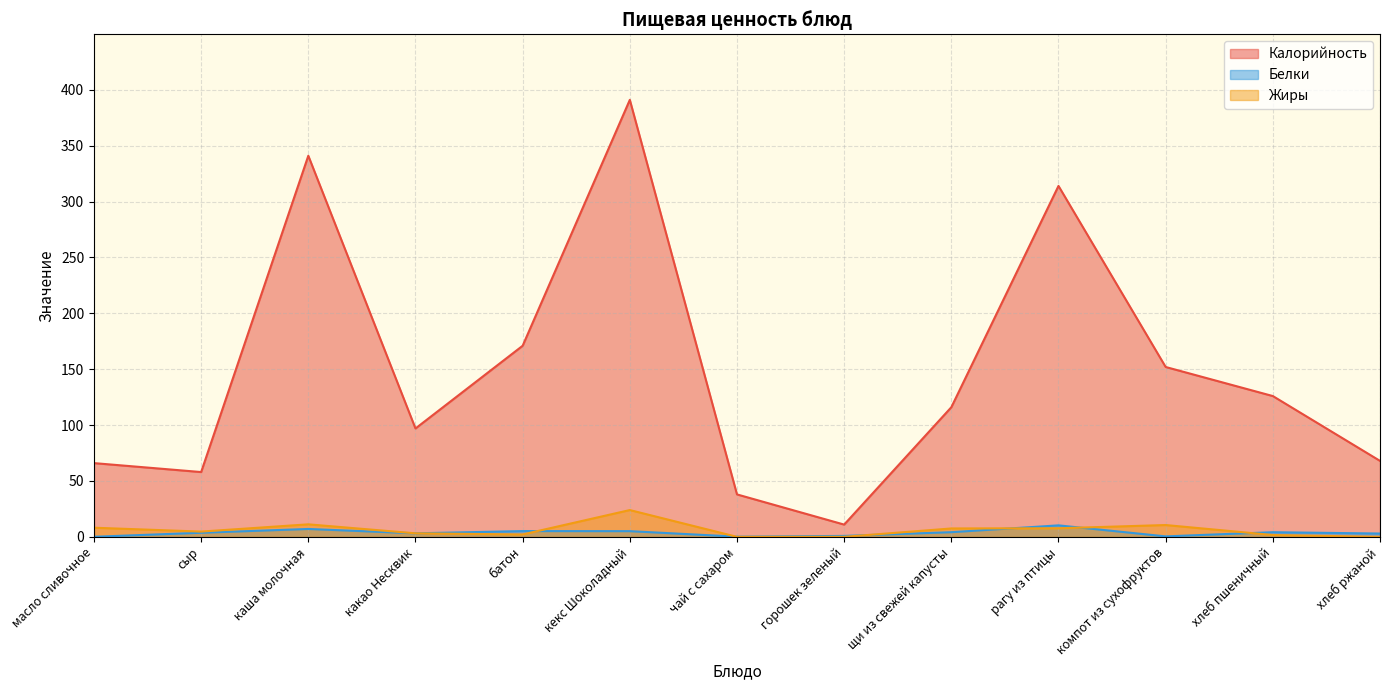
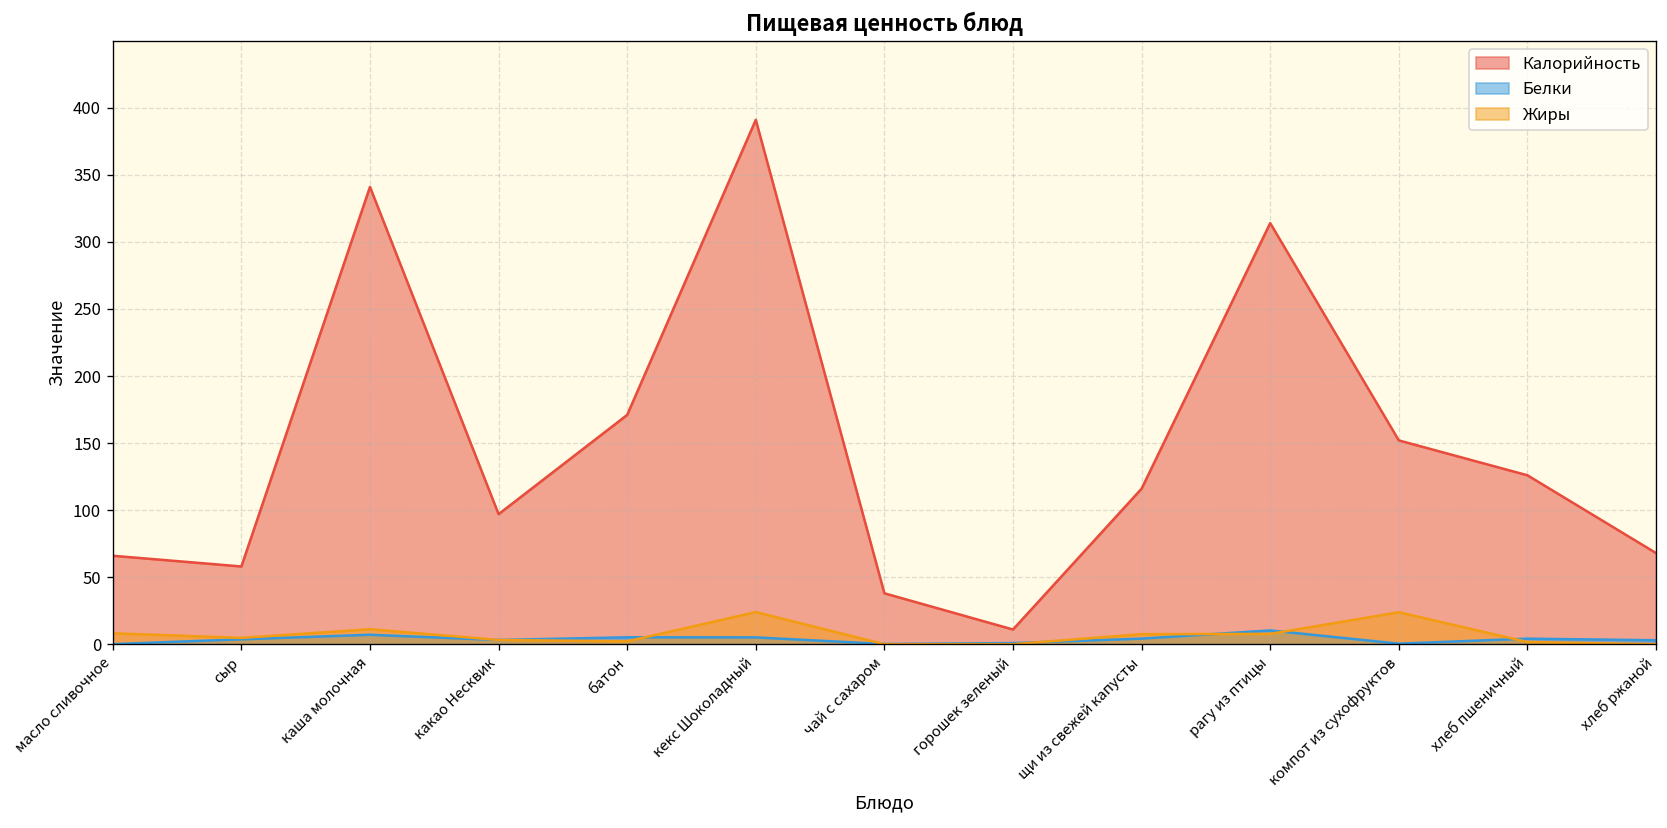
Жиры, компот из сухофруктов: 11 -> 24
